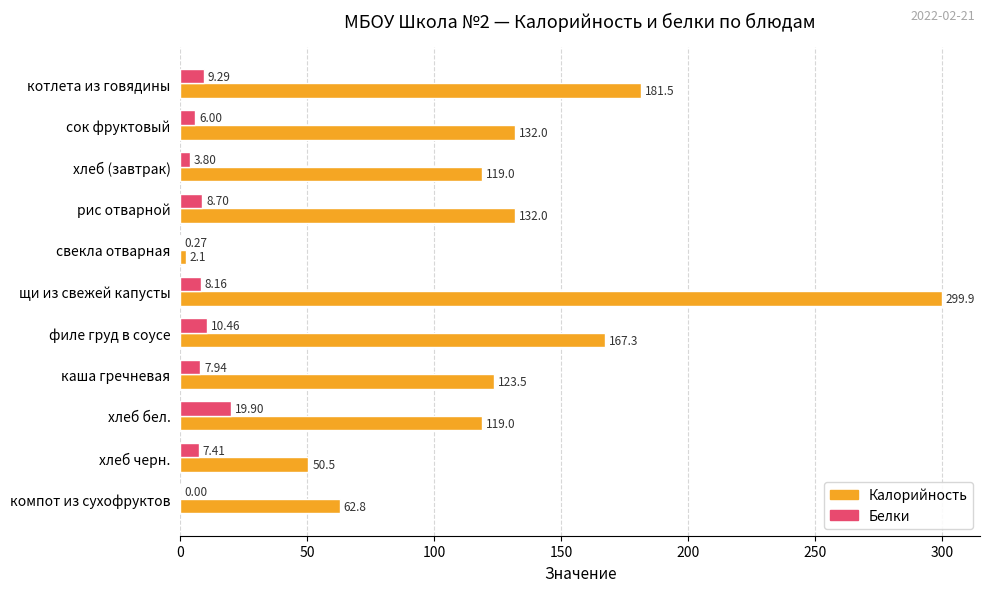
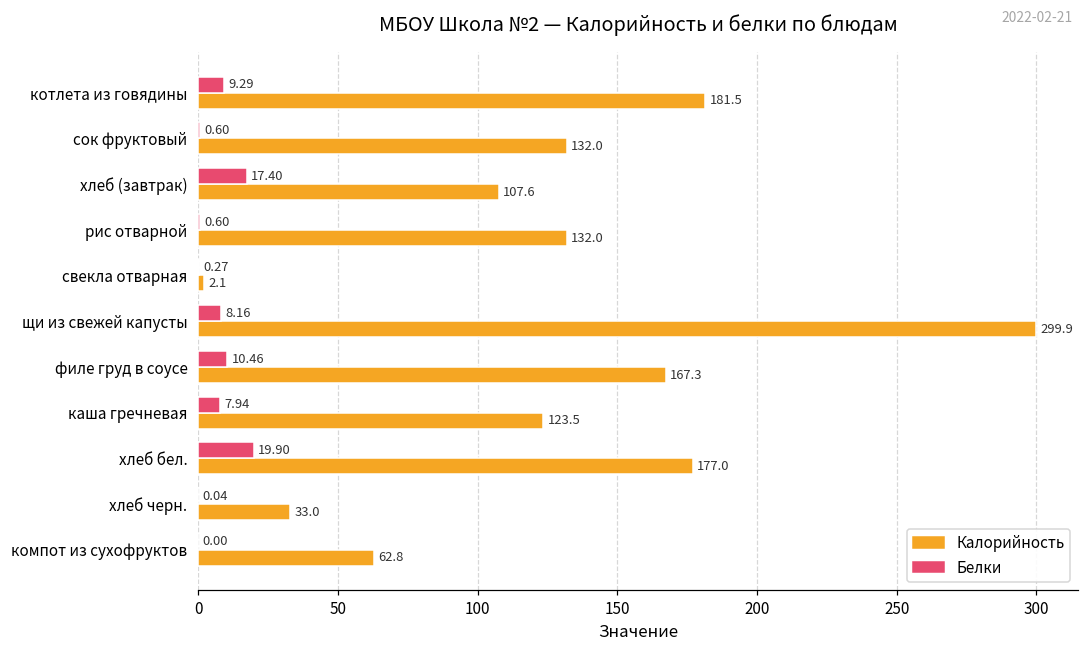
Белки, сок фруктовый: 6.00 -> 0.60
Белки, хлеб (завтрак): 3.80 -> 17.40
Калорийность, хлеб (завтрак): 119.0 -> 107.6
Белки, рис отварной: 8.70 -> 0.60
Калорийность, хлеб бел.: 119.0 -> 177.0
Белки, хлеб черн.: 7.41 -> 0.04
Калорийность, хлеб черн.: 50.5 -> 33.0
